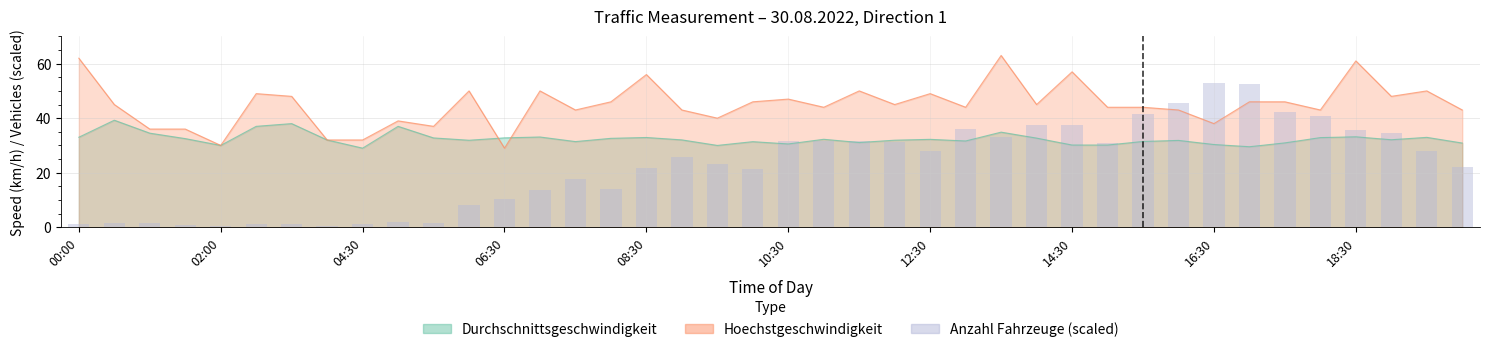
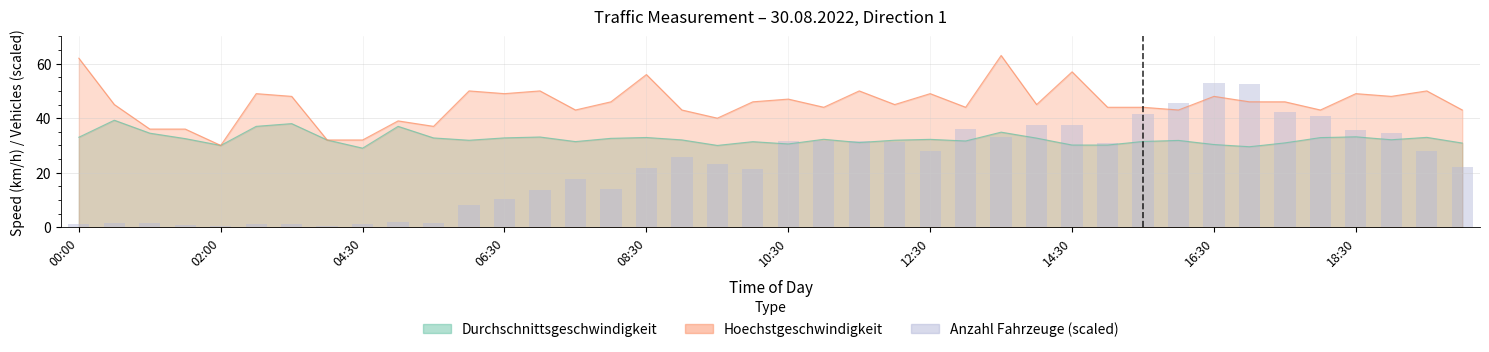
Hoechstgeschwindigkeit, 06:30: 29 -> 49
Hoechstgeschwindigkeit, 16:30: 38 -> 48
Hoechstgeschwindigkeit, 18:30: 61 -> 49
